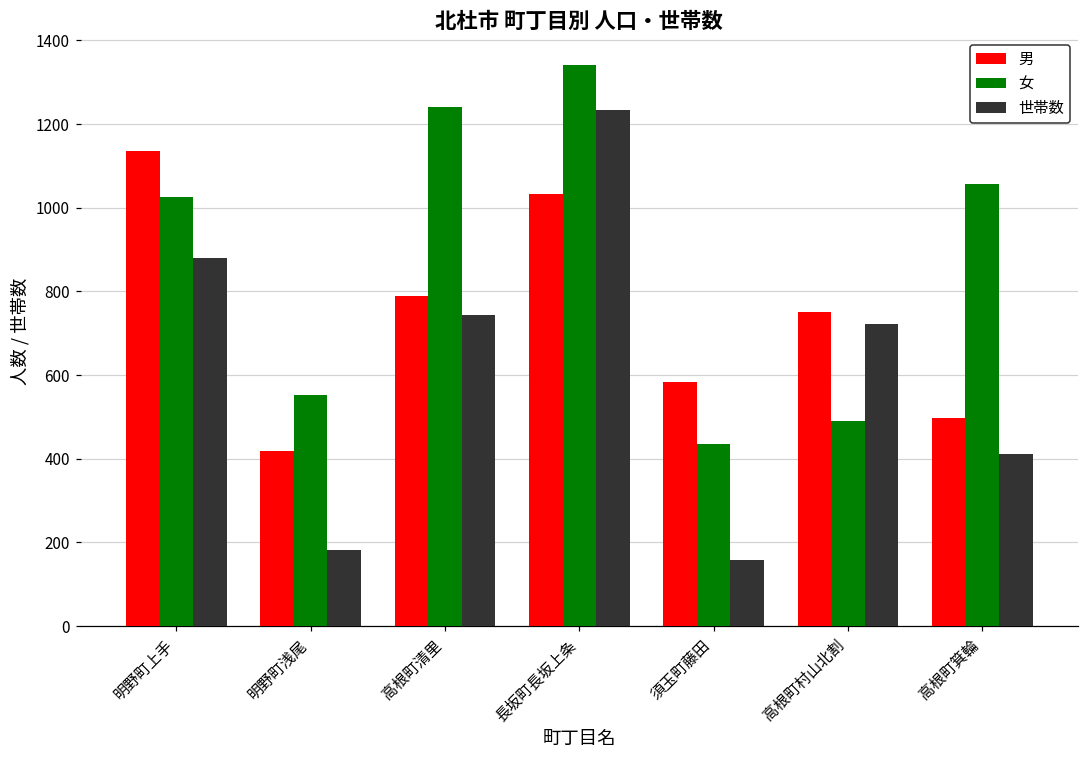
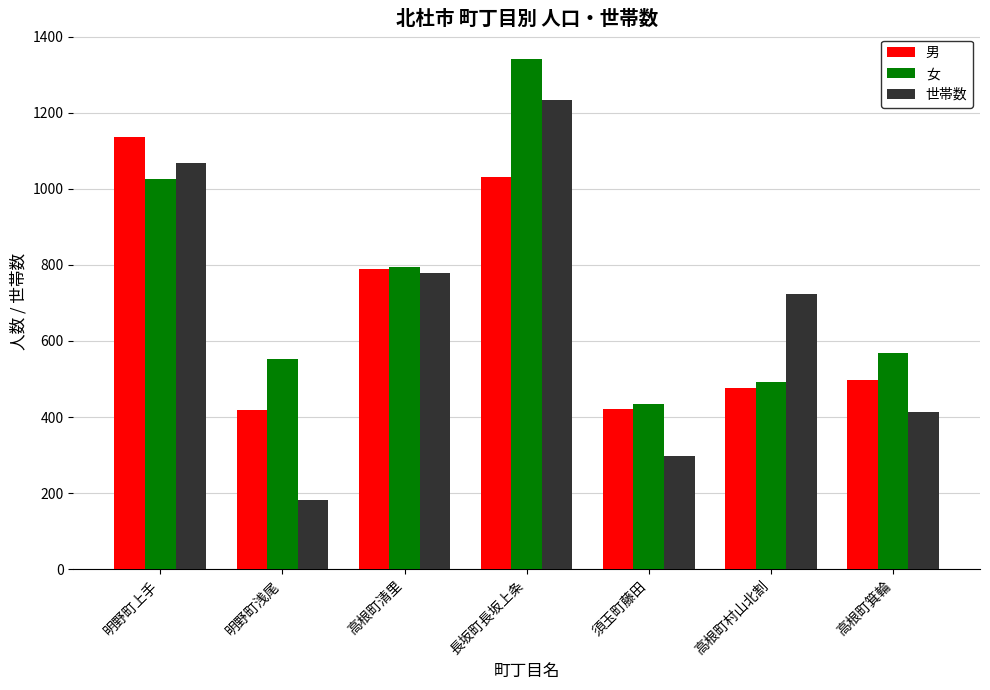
世帯数, 明野町上手: 880 -> 1070
女, 高根町清里: 1240 -> 790
世帯数, 高根町清里: 740 -> 780
男, 須玉町藤田: 580 -> 420
世帯数, 須玉町藤田: 160 -> 300
男, 高根町村山北割: 750 -> 480
女, 高根町箕輪: 1060 -> 570
